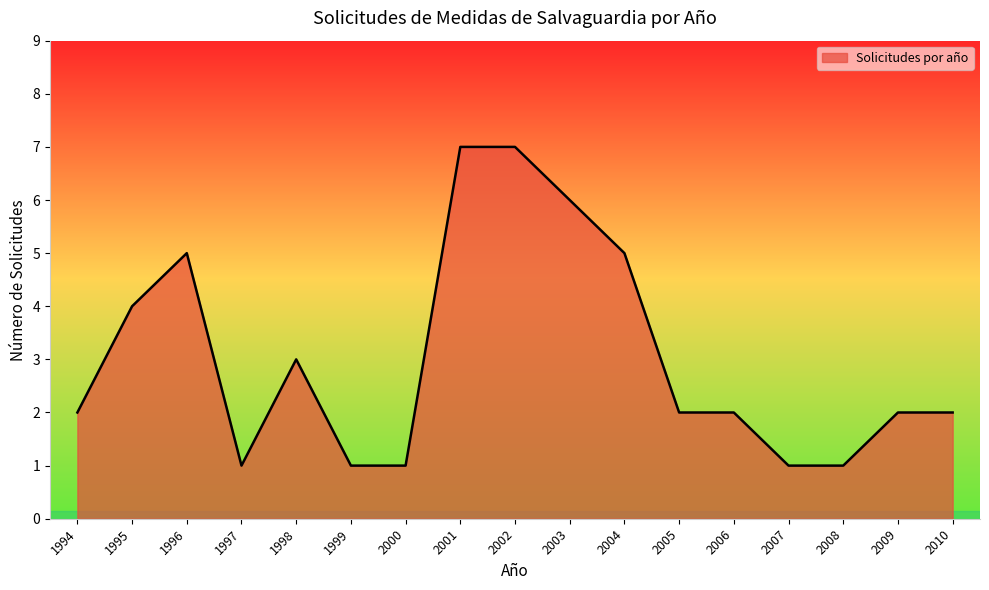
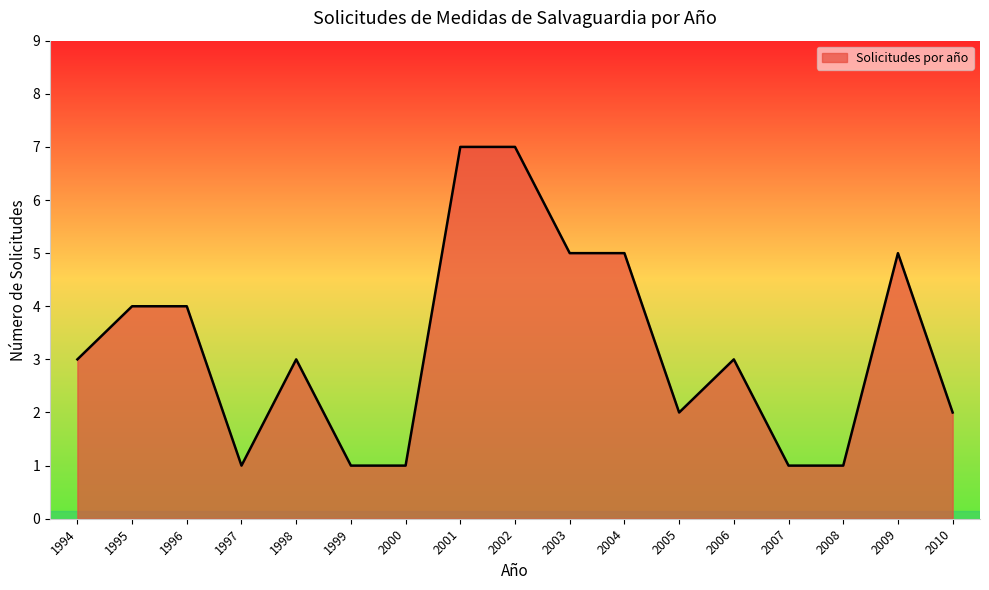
1994: 2 -> 3
1996: 5 -> 4
2003: 6 -> 5
2006: 2 -> 3
2009: 2 -> 5
